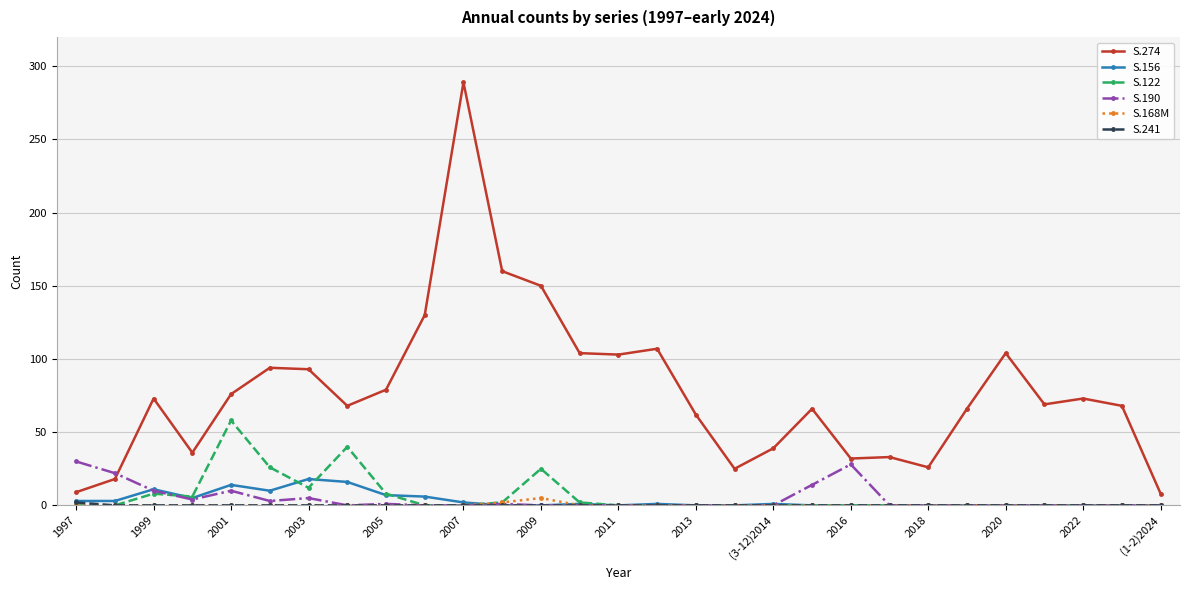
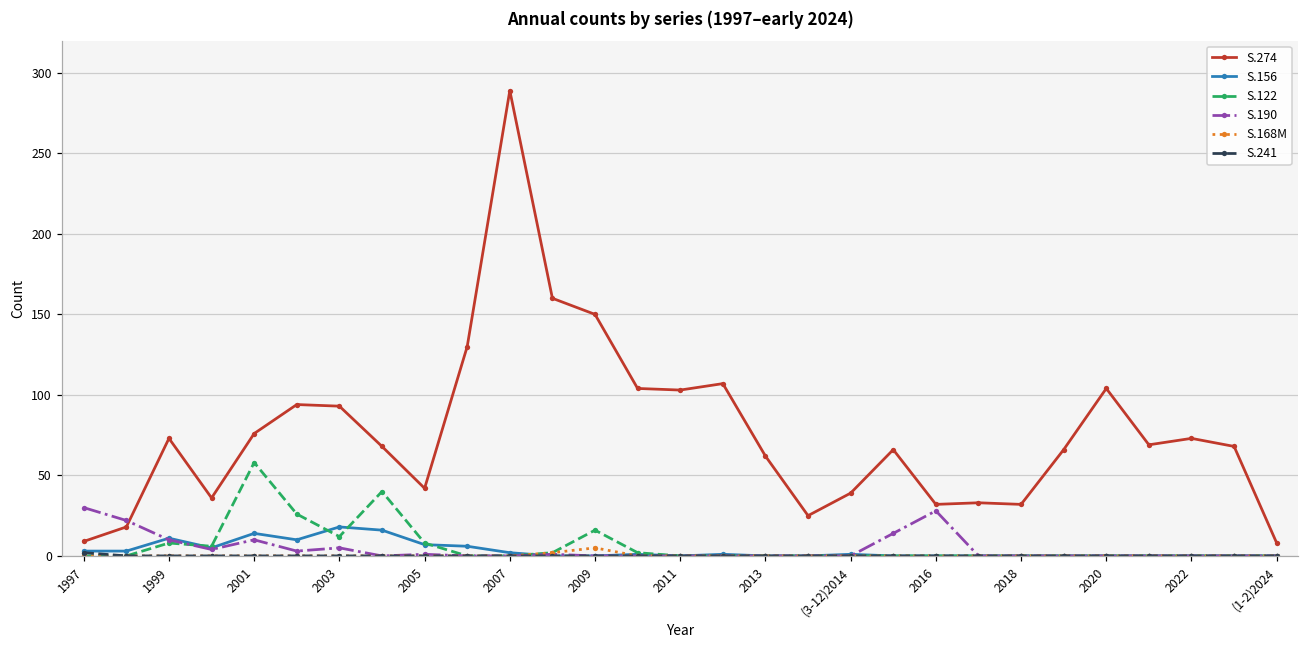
S.274, 2005: 79 -> 42
S.122, 2009: 25 -> 16
S.274, 2018: 26 -> 32
